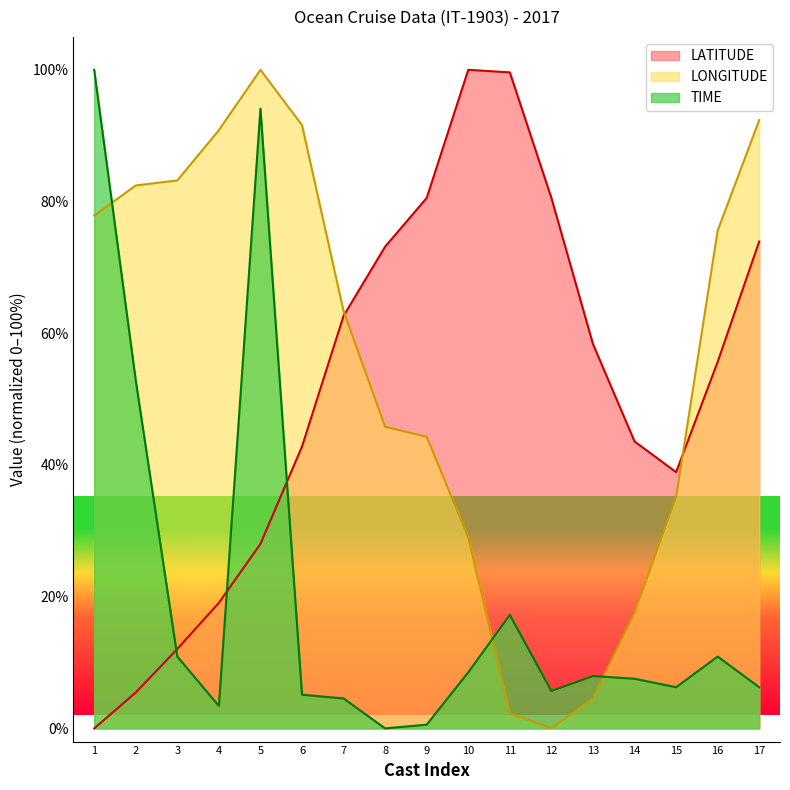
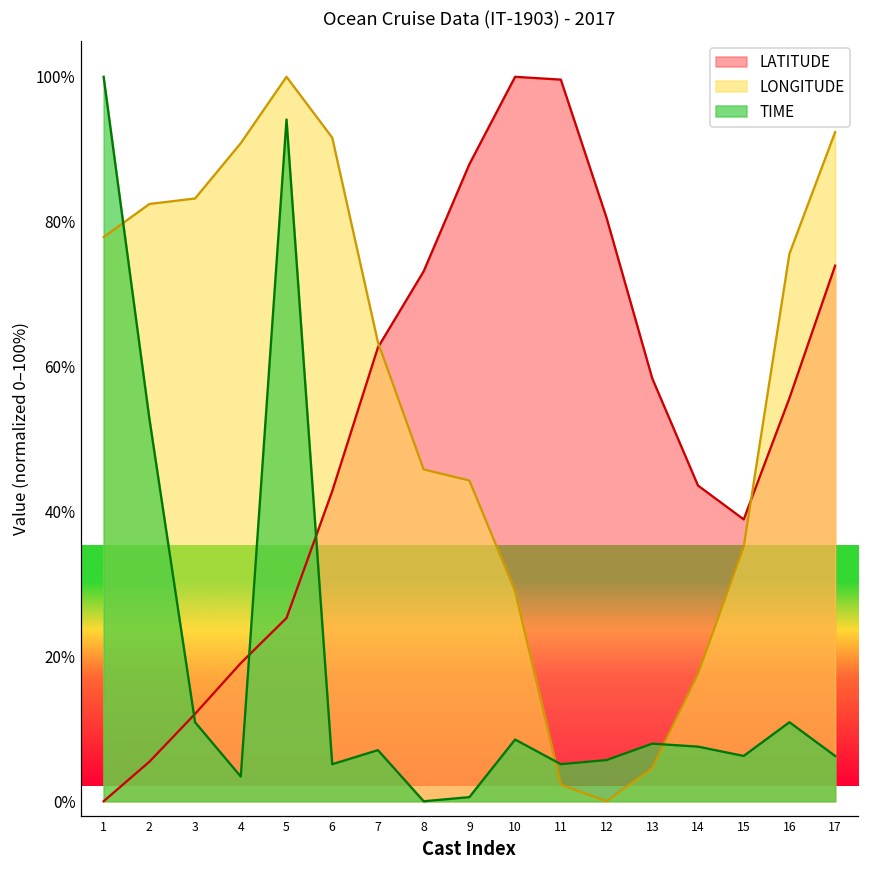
LATITUDE, 5: 28% -> 25%
TIME, 7: 5% -> 7%
LATITUDE, 9: 81% -> 88%
TIME, 11: 17% -> 5%
